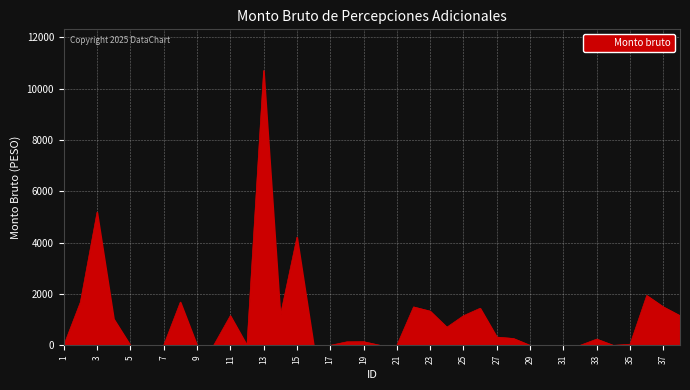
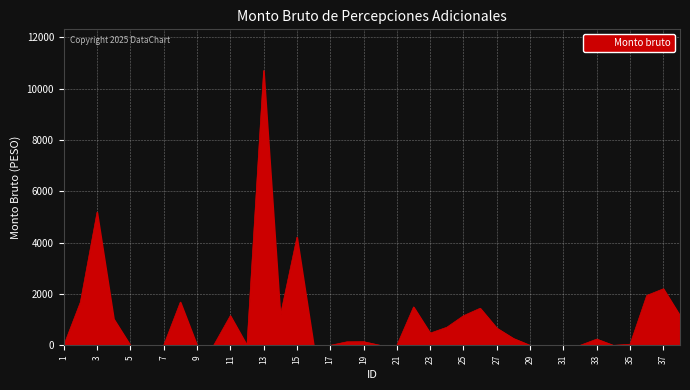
23: 1300 -> 500
27: 300 -> 700
37: 1500 -> 2200
